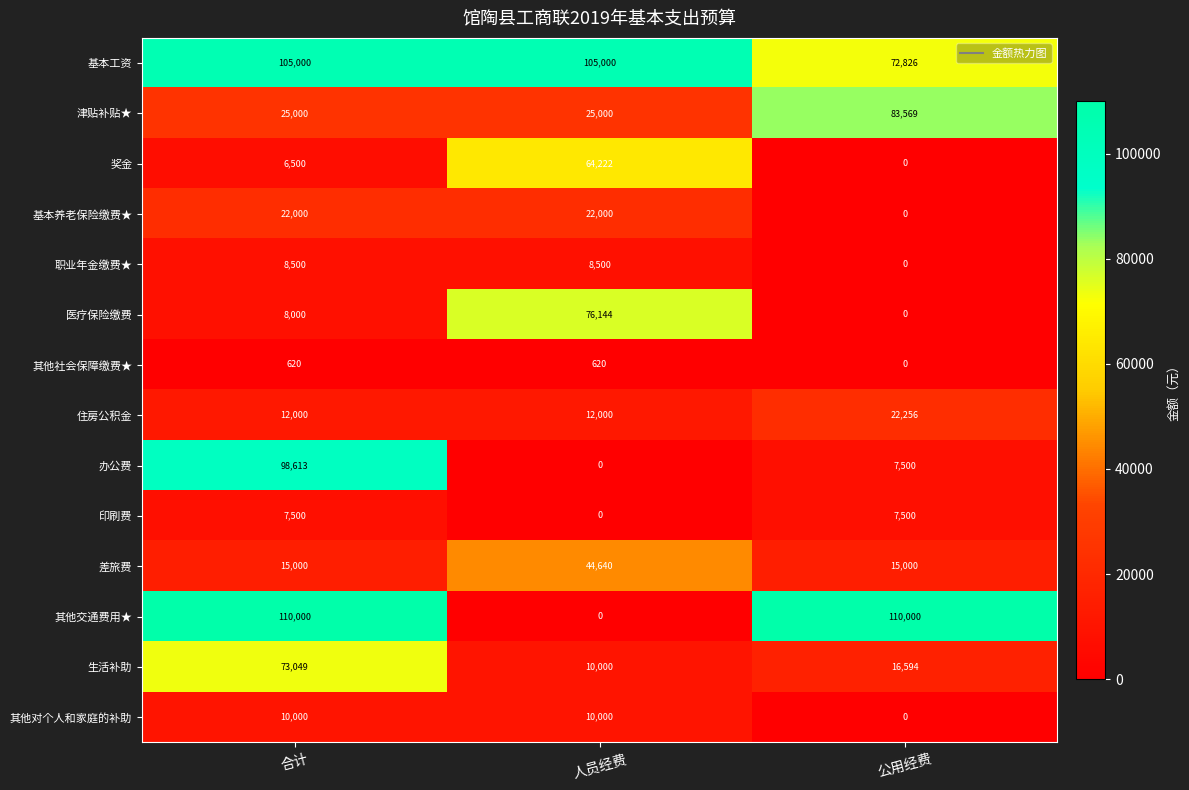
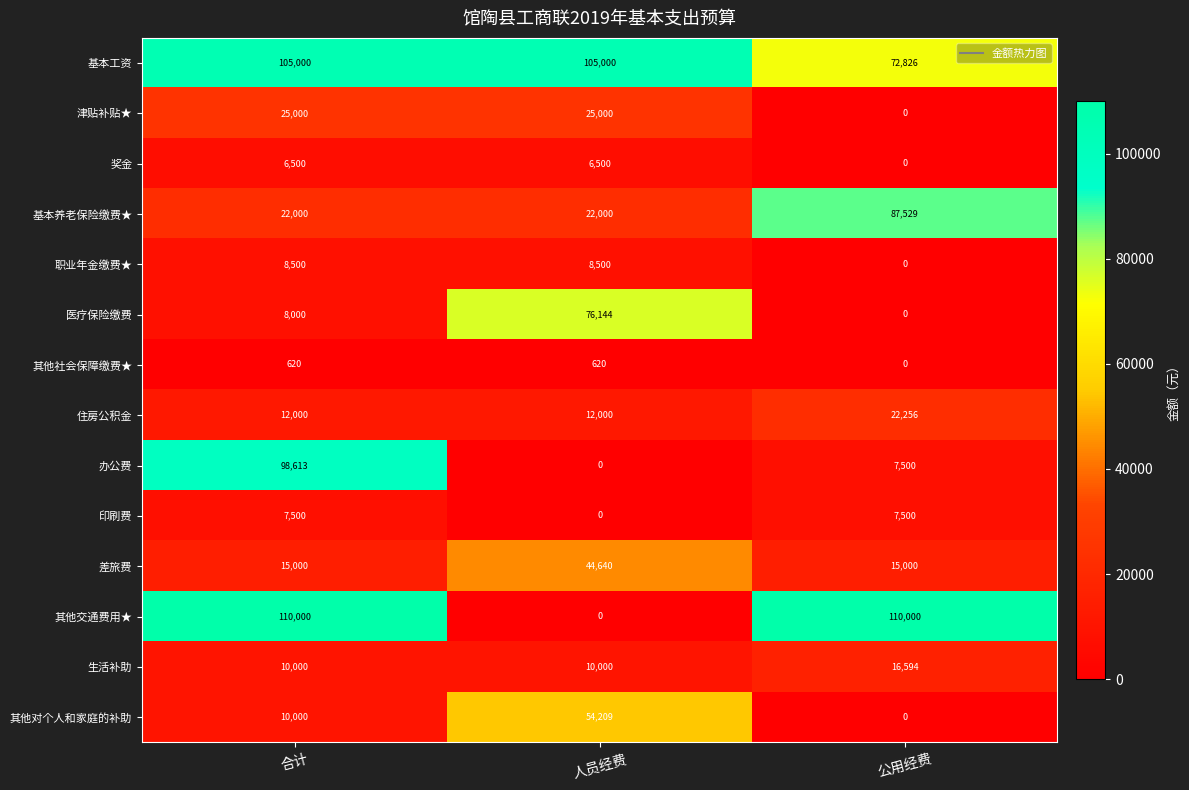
津贴补贴★, 公用经费: 83,569 -> 0
奖金, 人员经费: 64,222 -> 6,500
基本养老保险缴费★, 公用经费: 0 -> 87,529
生活补助, 合计: 73,049 -> 10,000
其他对个人和家庭的补助, 人员经费: 10,000 -> 54,209
